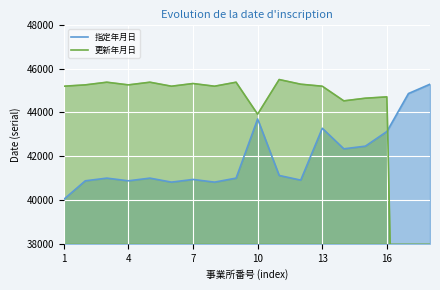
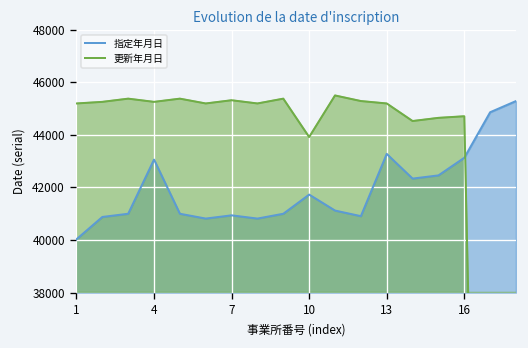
指定年月日, 4: 40900 -> 43100
指定年月日, 10: 43700 -> 41700
